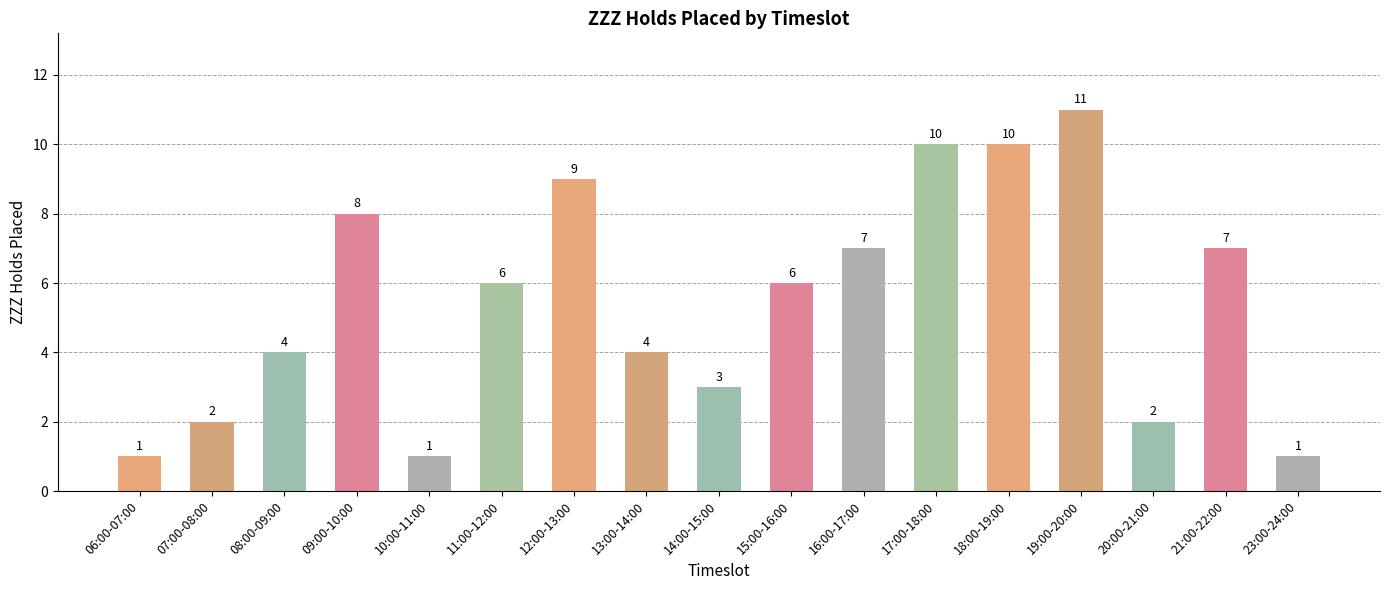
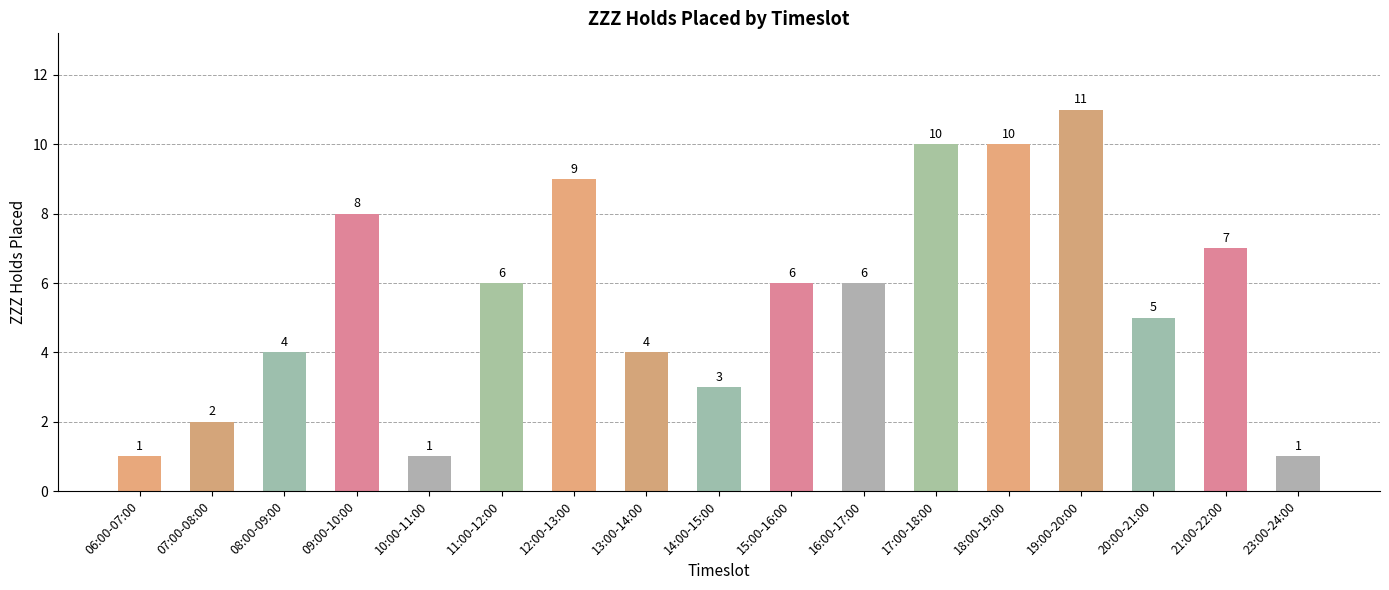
16:00-17:00: 7 -> 6
20:00-21:00: 2 -> 5
